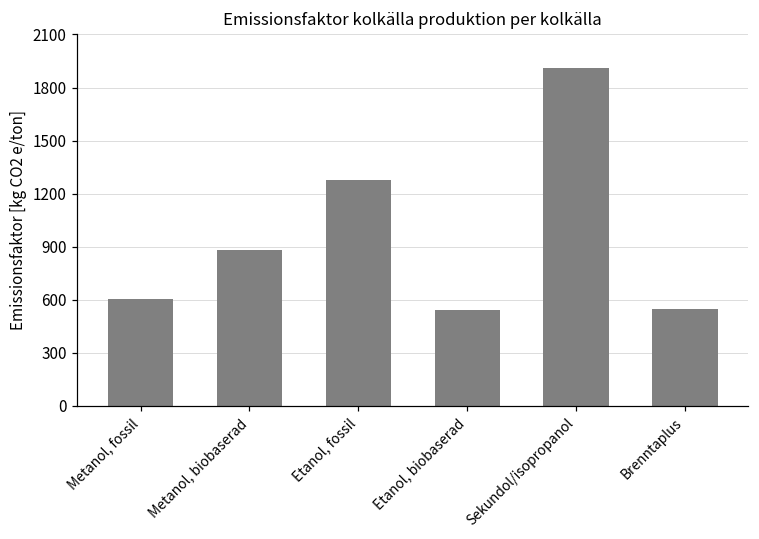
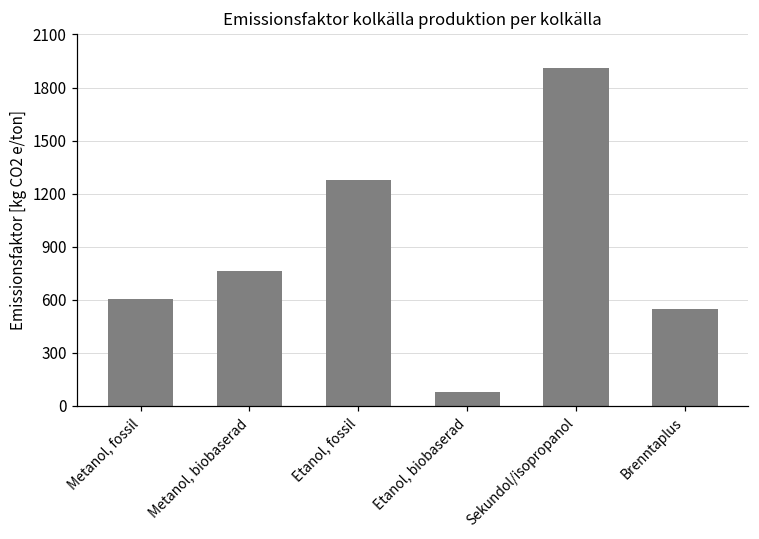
Metanol, biobaserad: 880 -> 760
Etanol, biobaserad: 540 -> 80
